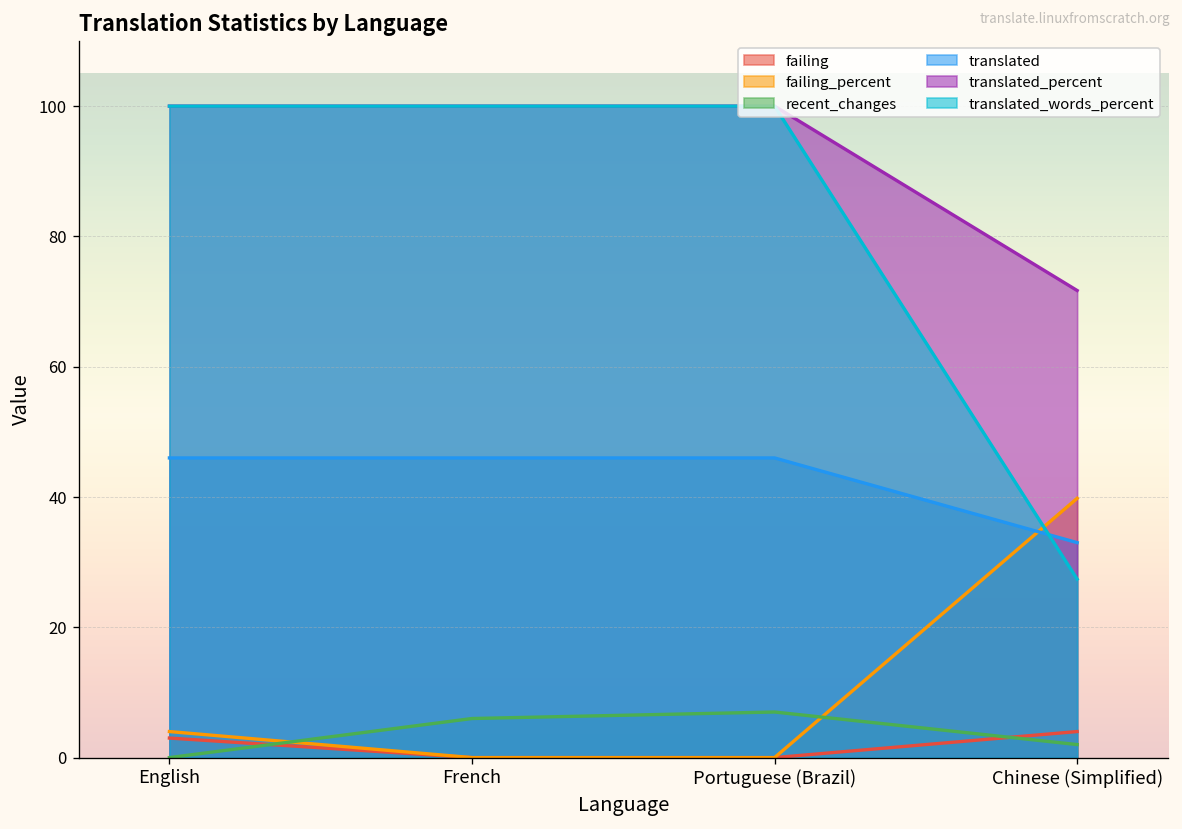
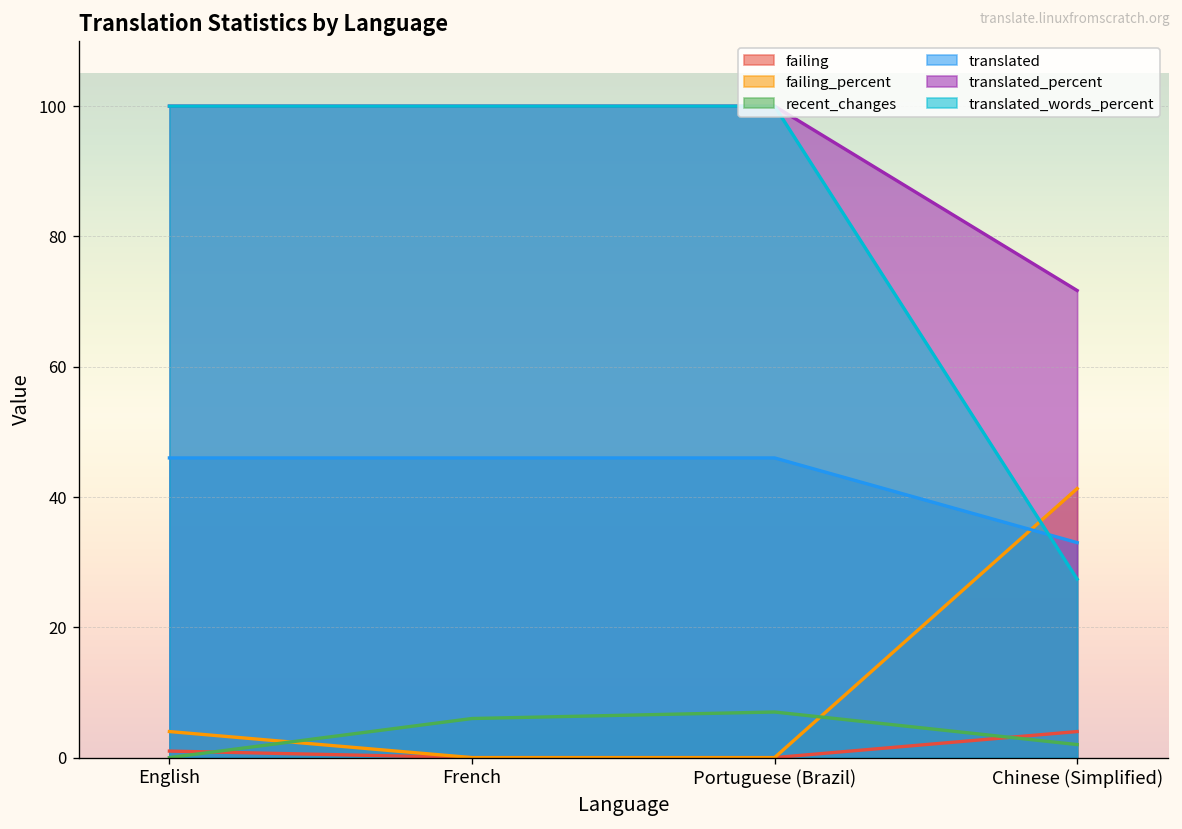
failing, English: 3 -> 1
failing_percent, Chinese (Simplified): 40 -> 41
